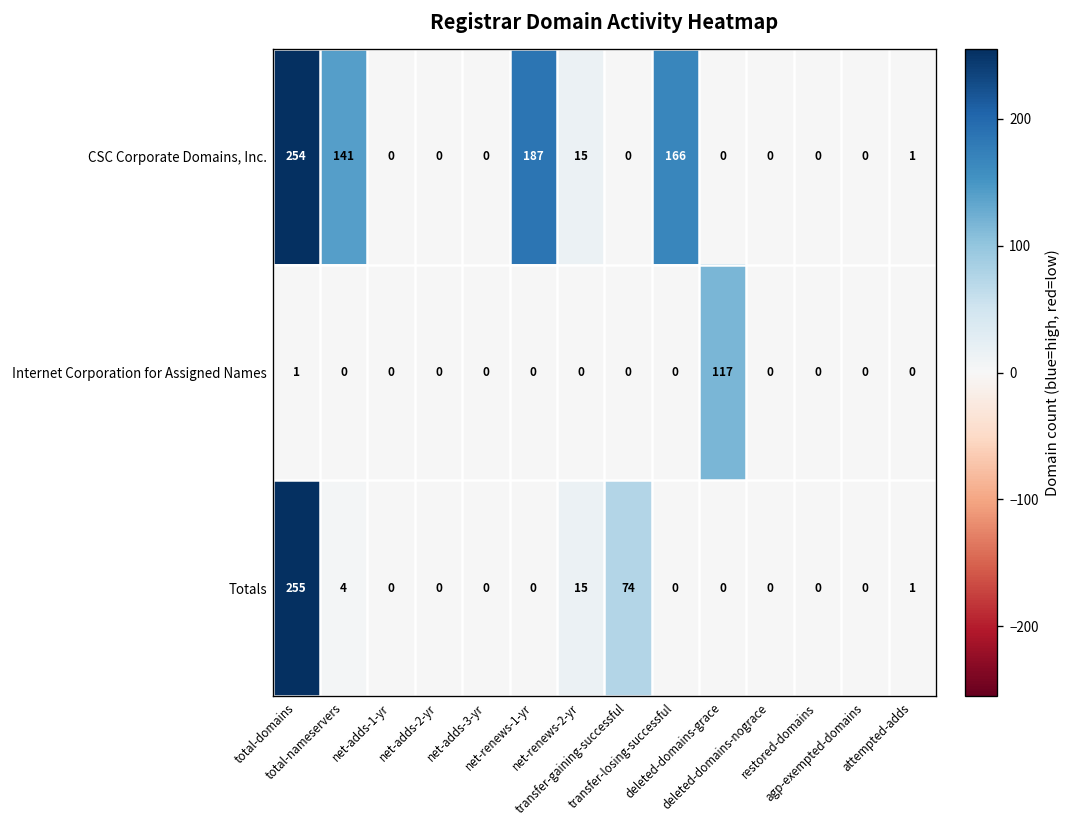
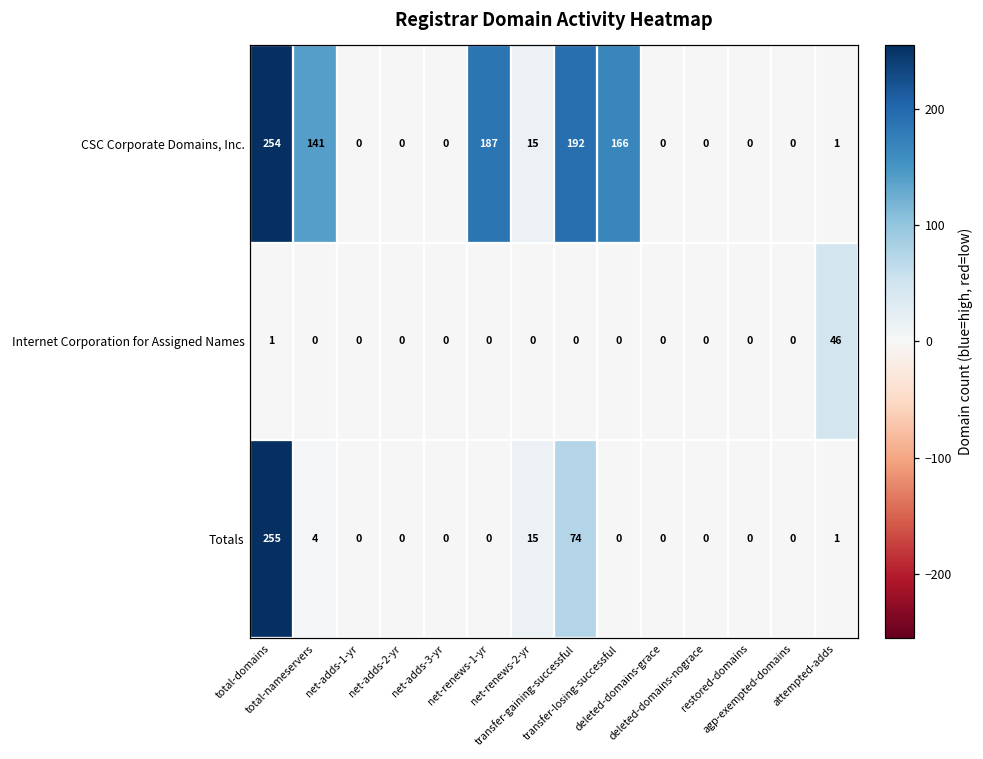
CSC Corporate Domains, Inc., transfer-gaining-successful: 0 -> 192
Internet Corporation for Assigned Names, deleted-domains-grace: 117 -> 0
Internet Corporation for Assigned Names, attempted-adds: 0 -> 46
